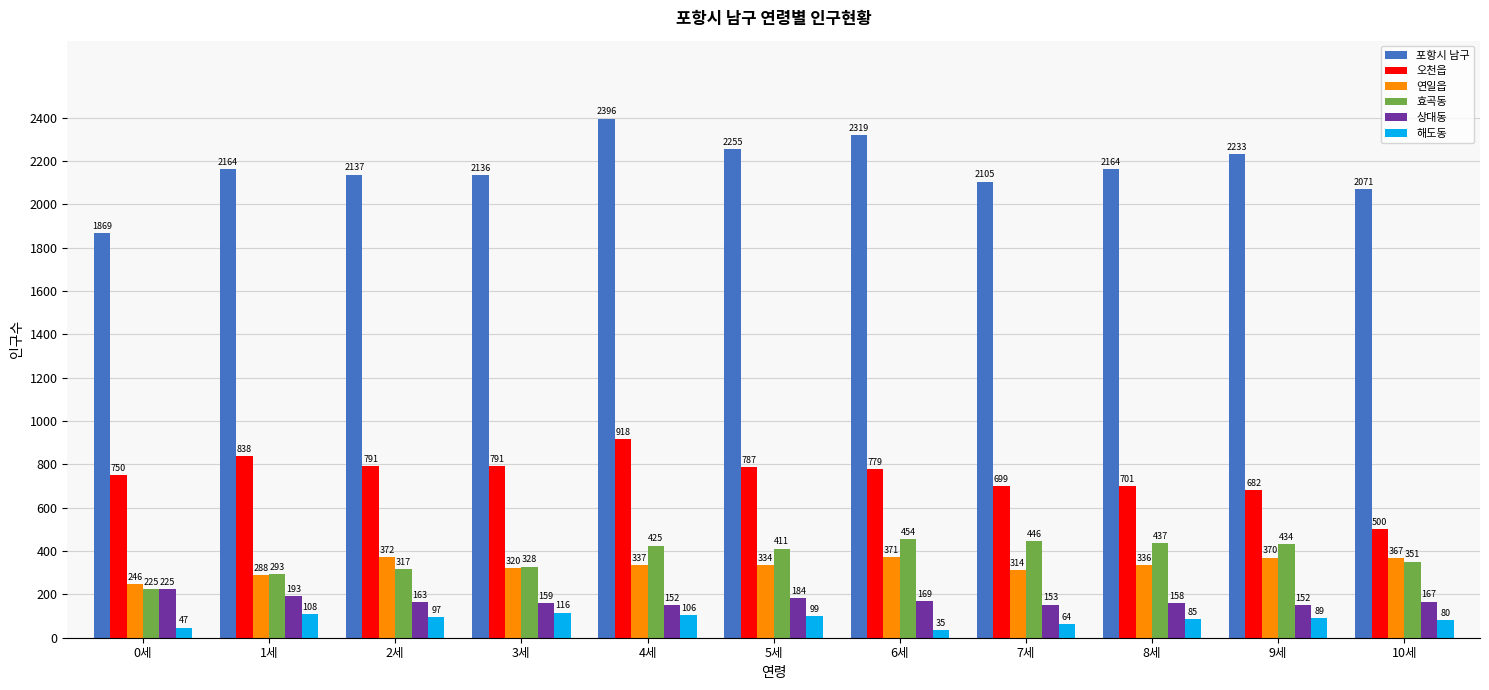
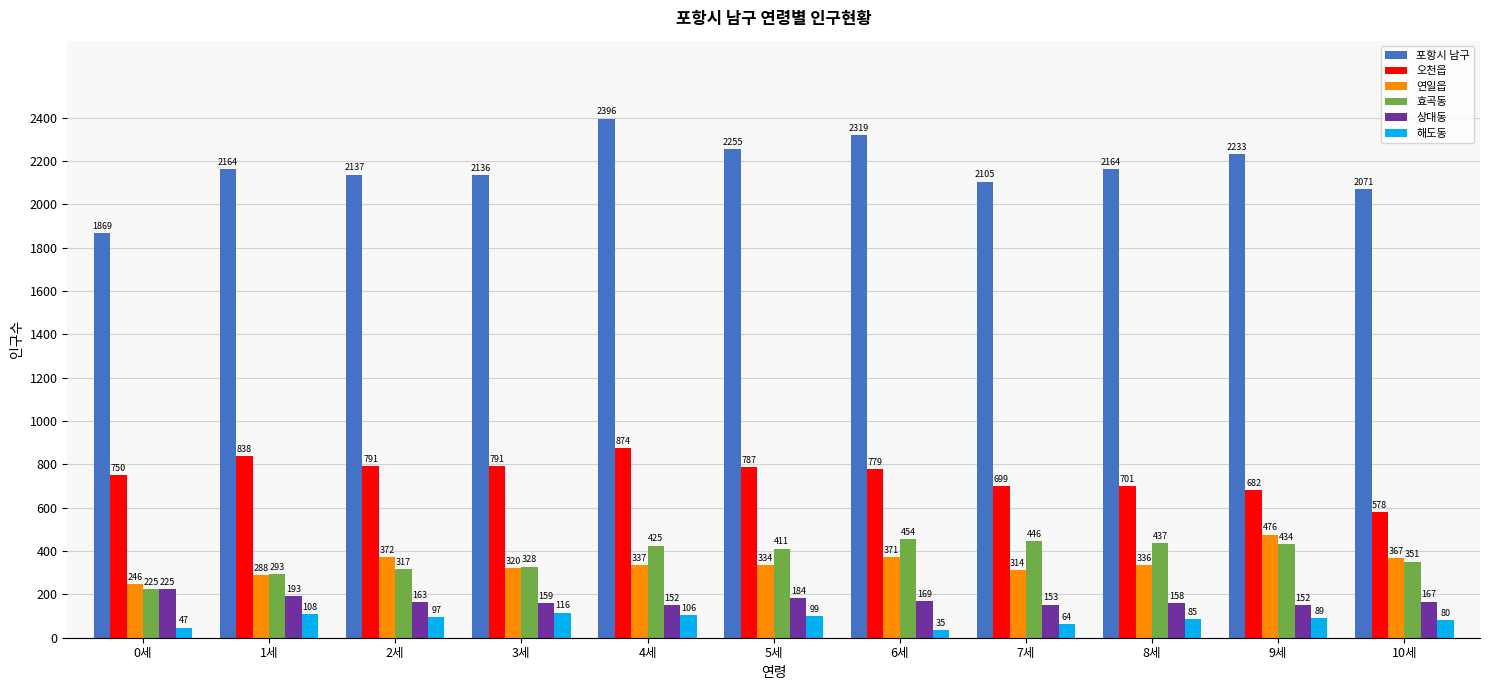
오천읍, 4세: 918 -> 874
연일읍, 9세: 370 -> 476
오천읍, 10세: 500 -> 578
